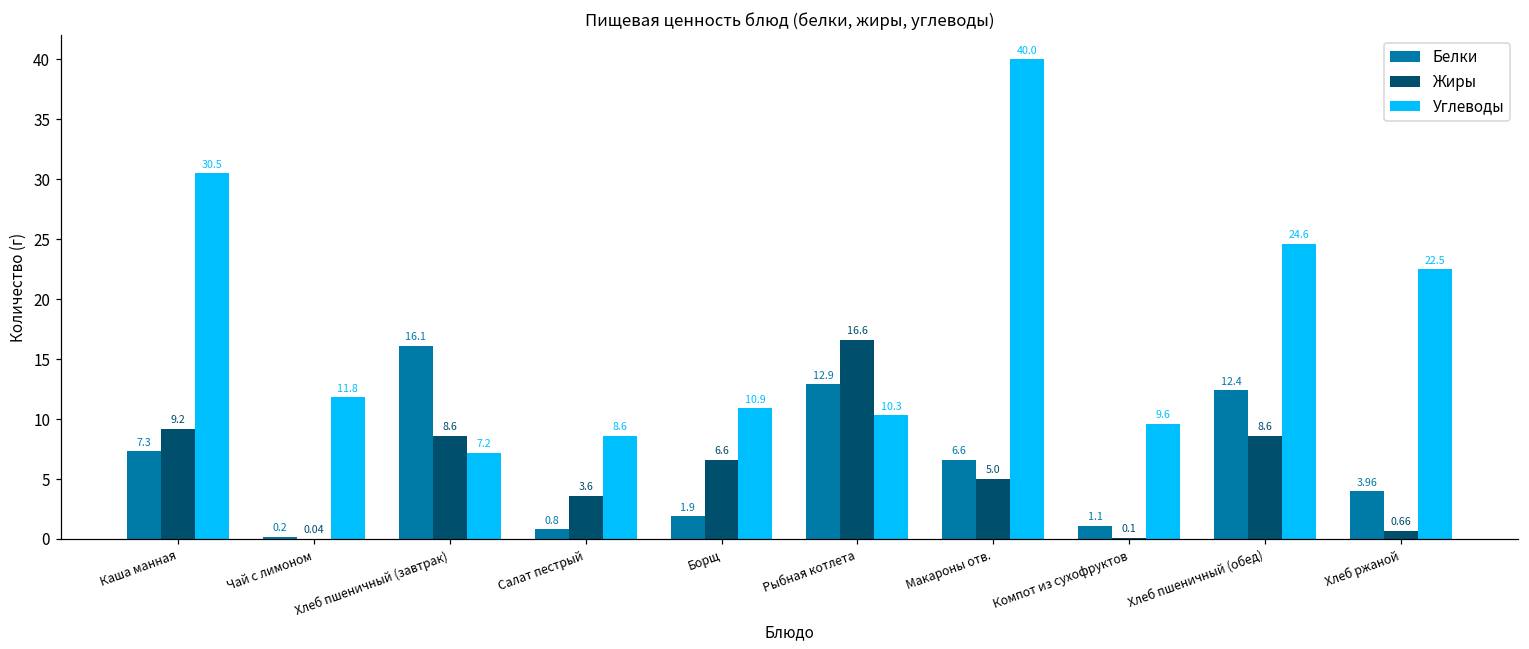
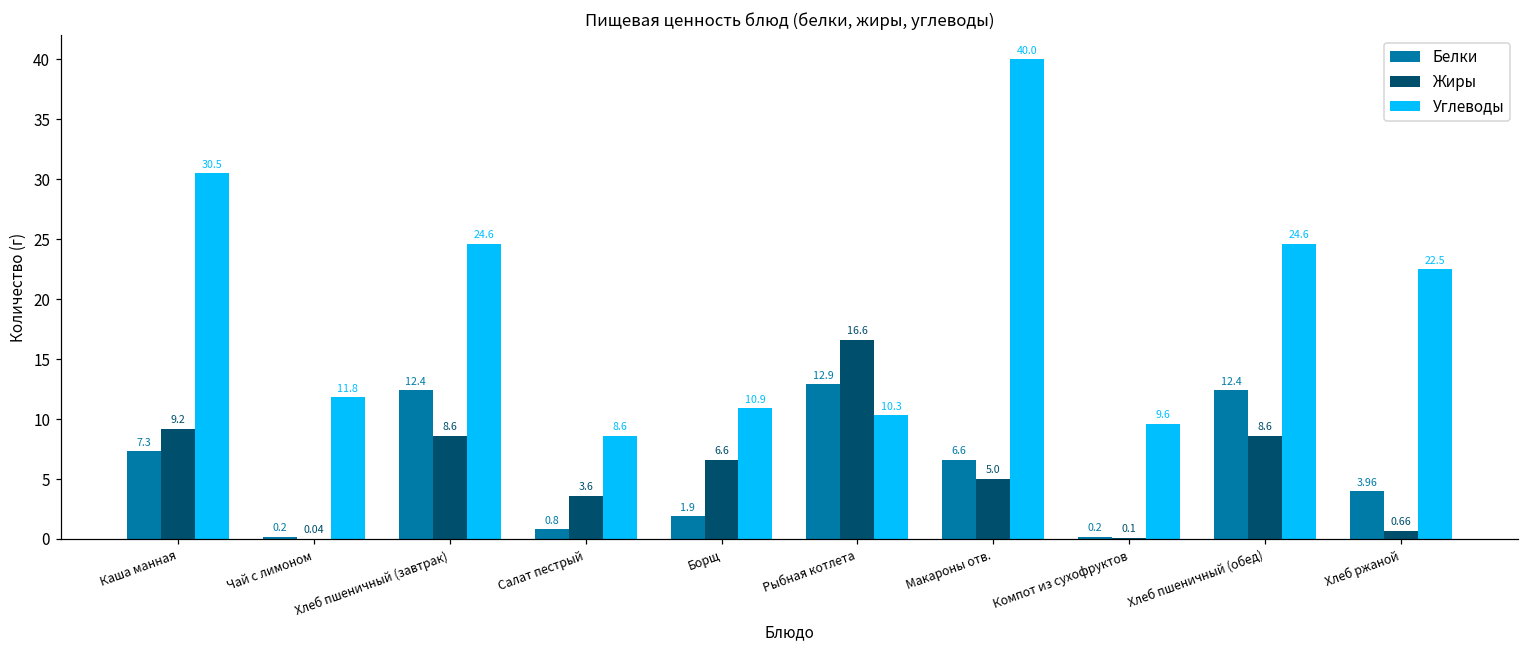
Белки, Хлеб пшеничный (завтрак): 16.1 -> 12.4
Углеводы, Хлеб пшеничный (завтрак): 7.2 -> 24.6
Белки, Компот из сухофруктов: 1.1 -> 0.2
